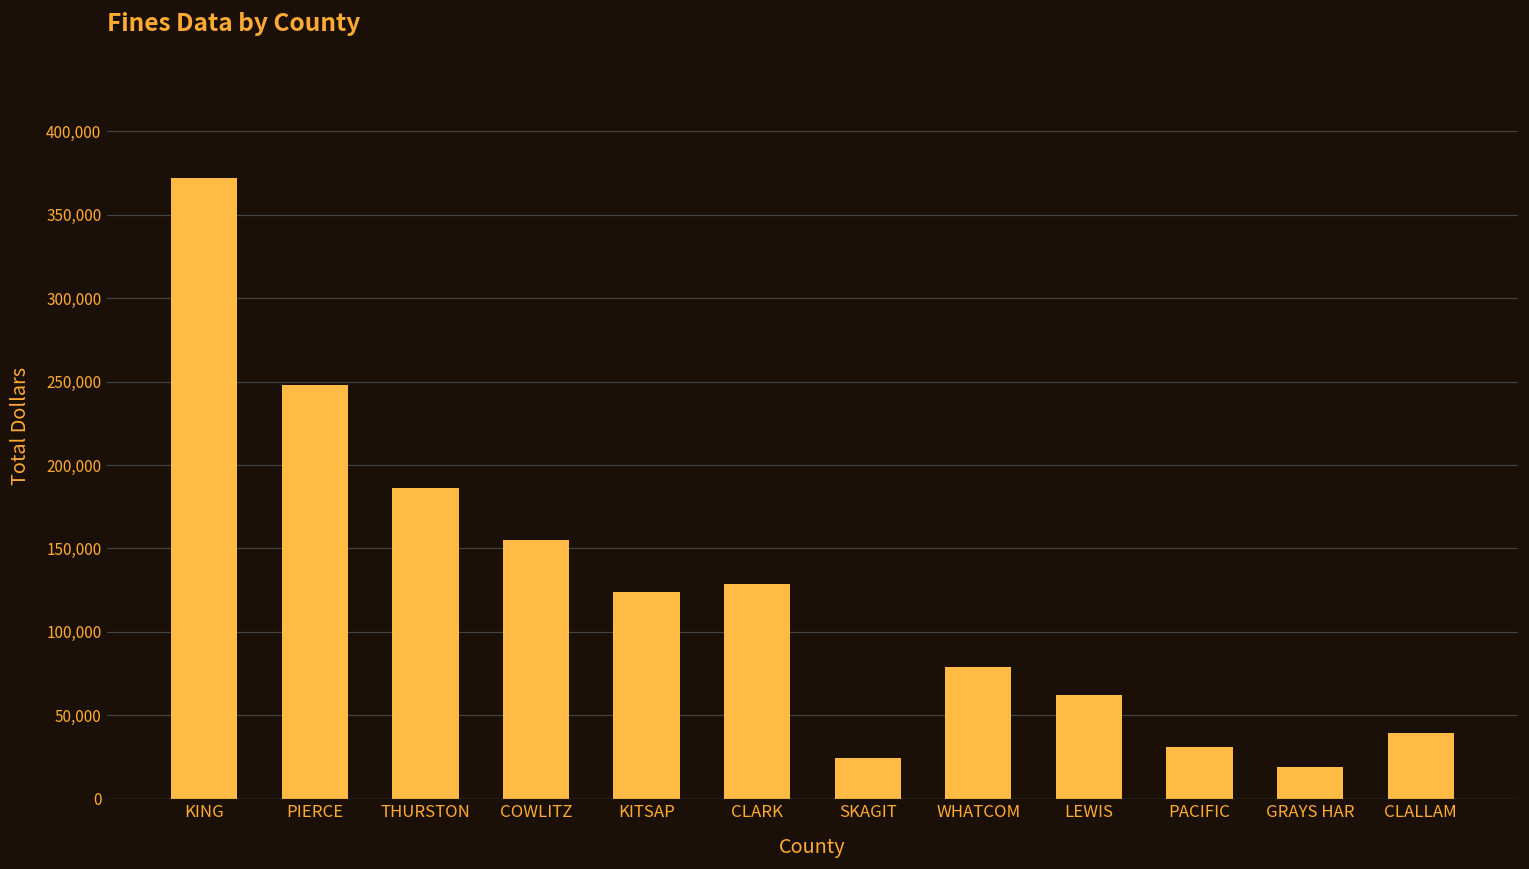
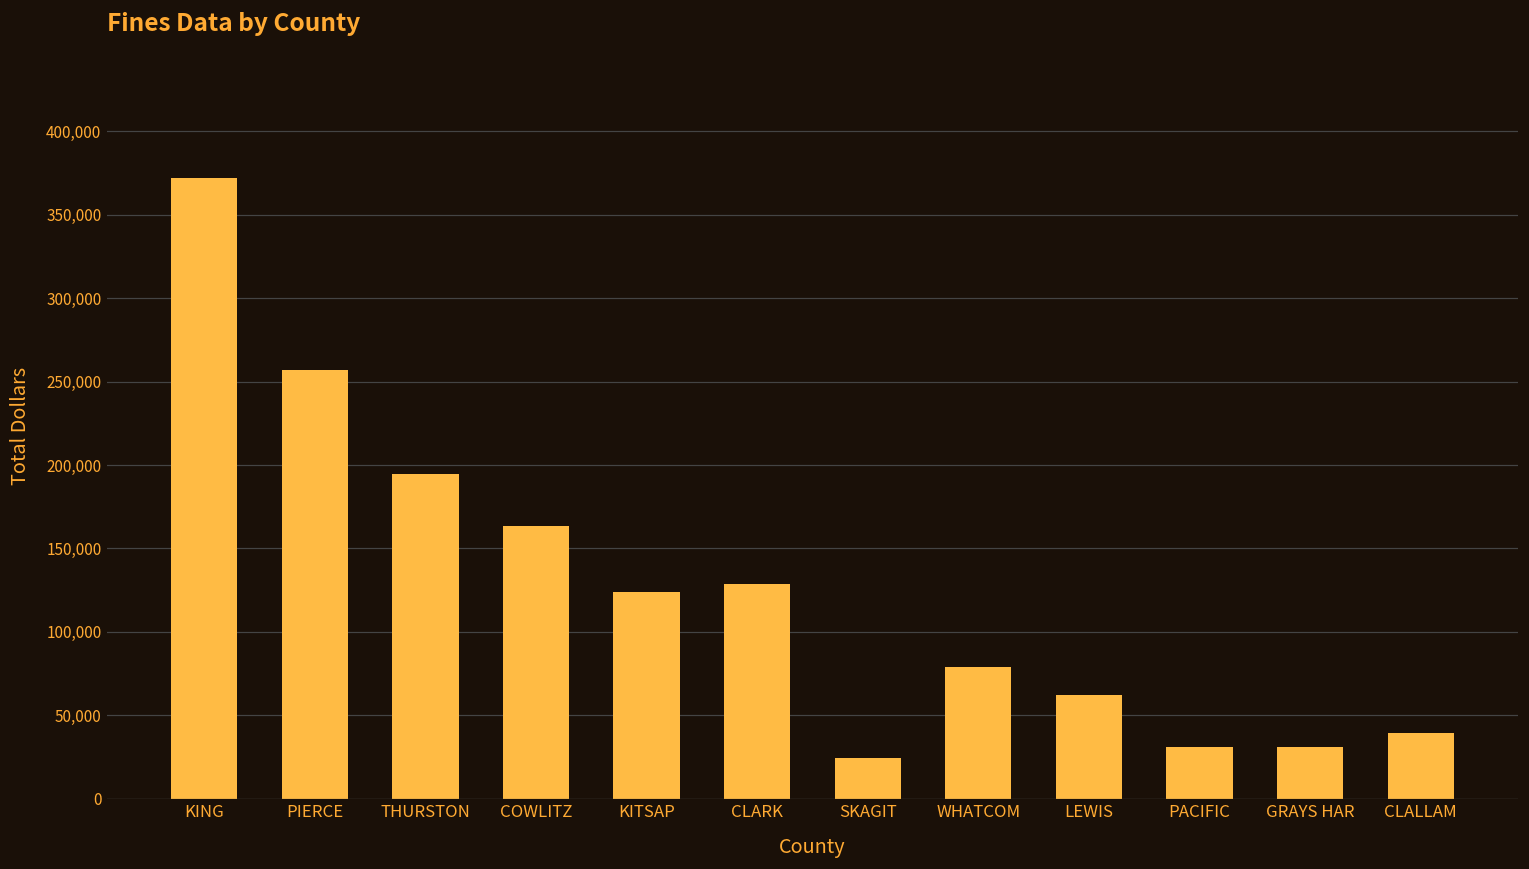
PIERCE: 248,000 -> 257,000
THURSTON: 186,000 -> 195,000
COWLITZ: 155,000 -> 163,000
GRAYS HAR: 19,000 -> 31,000
